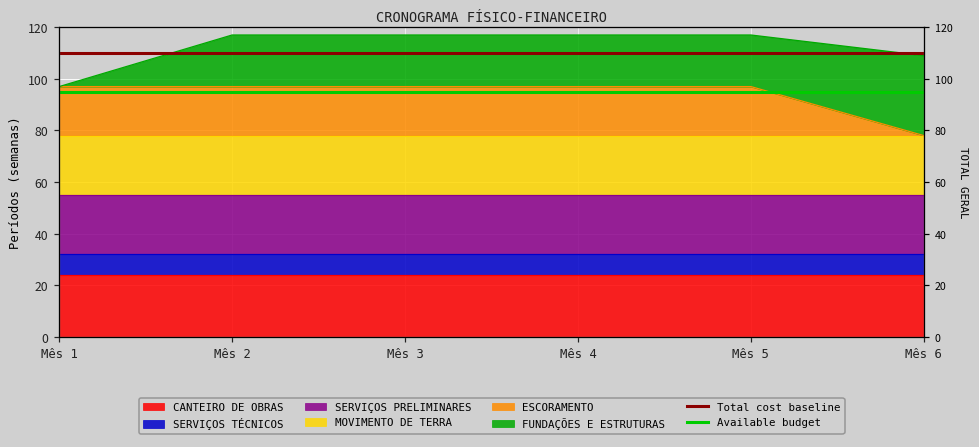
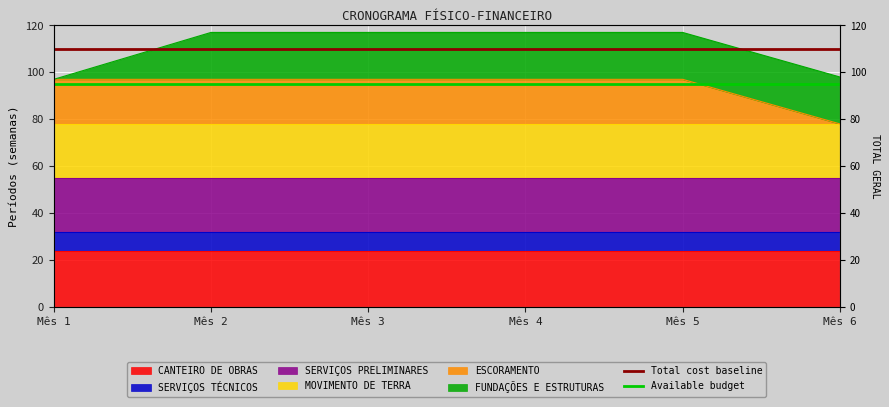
FUNDAÇÕES E ESTRUTURAS, Mês 6: 31 -> 20
